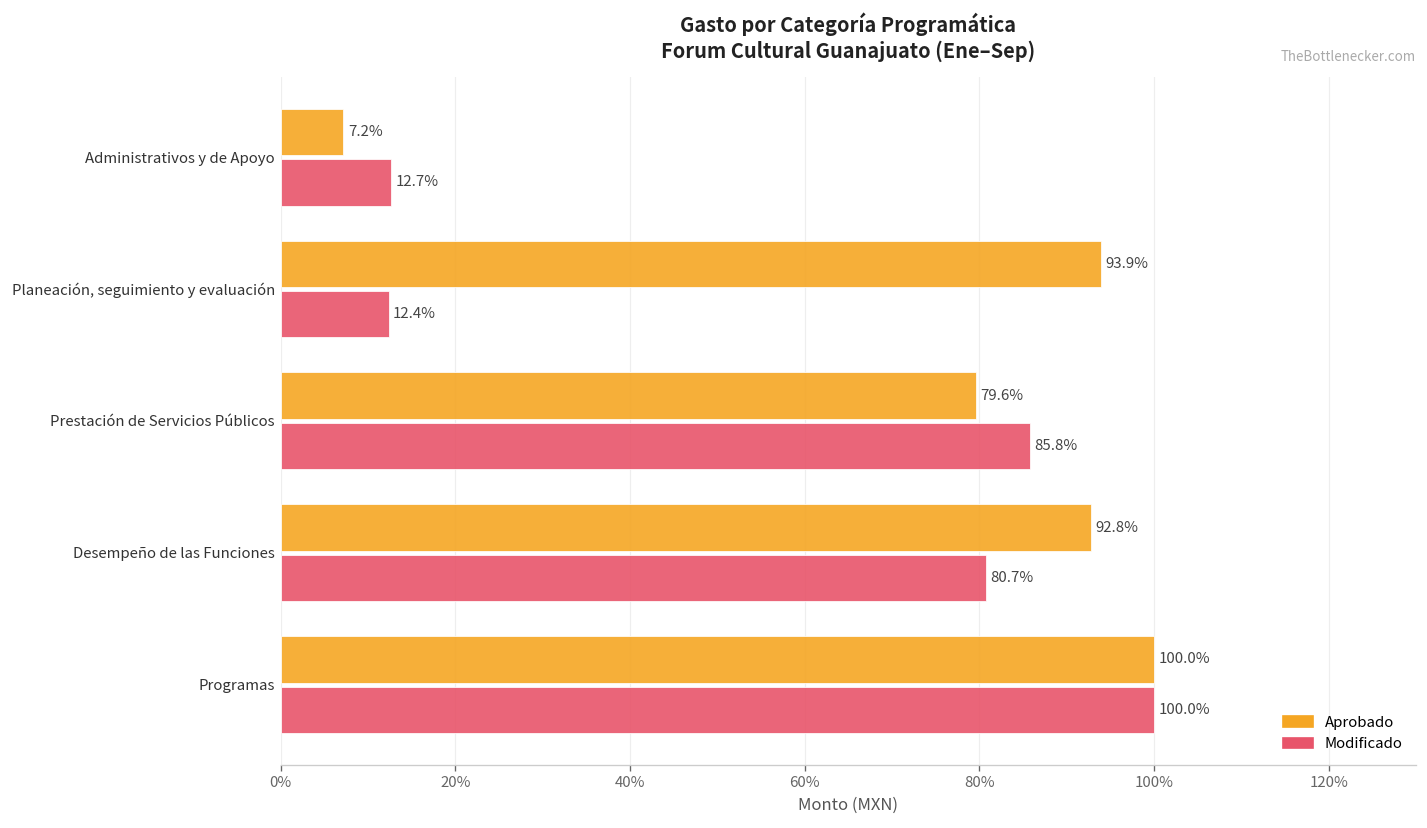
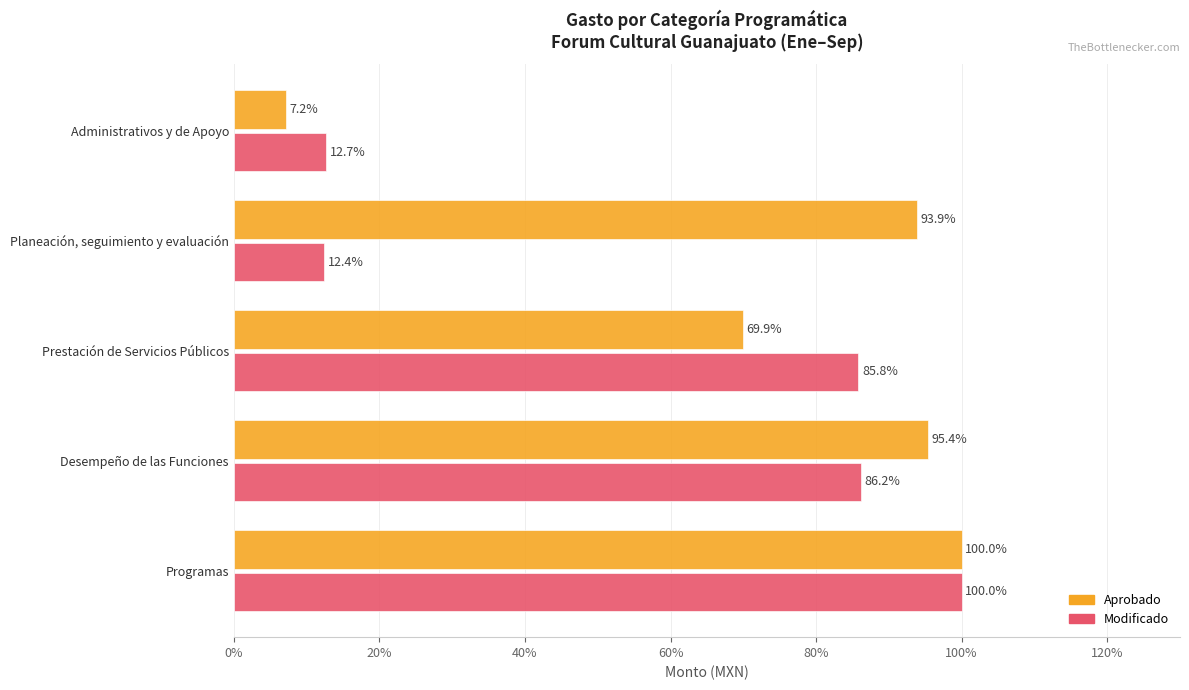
Aprobado, Prestación de Servicios Públicos: 79.6% -> 69.9%
Aprobado, Desempeño de las Funciones: 92.8% -> 95.4%
Modificado, Desempeño de las Funciones: 80.7% -> 86.2%
